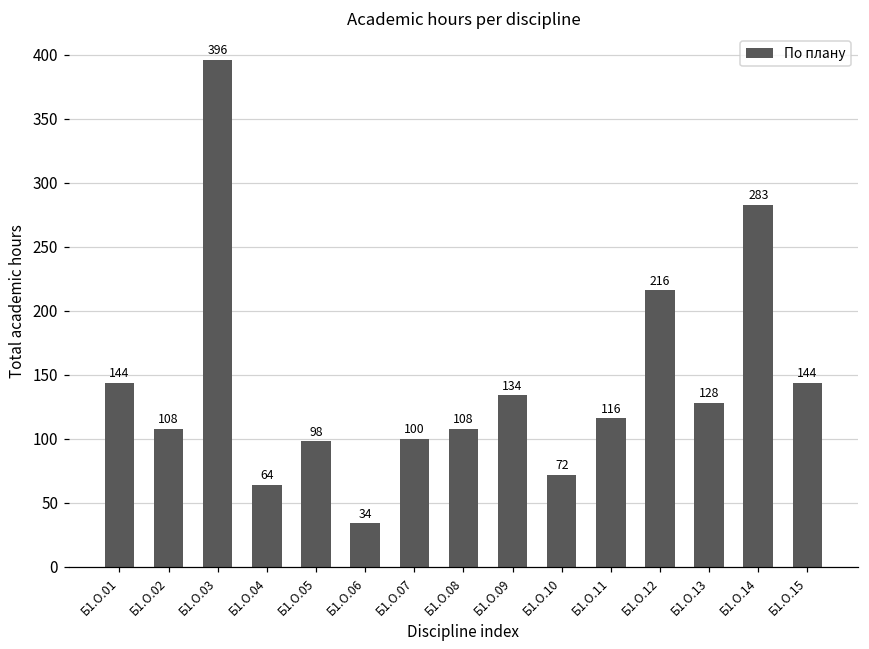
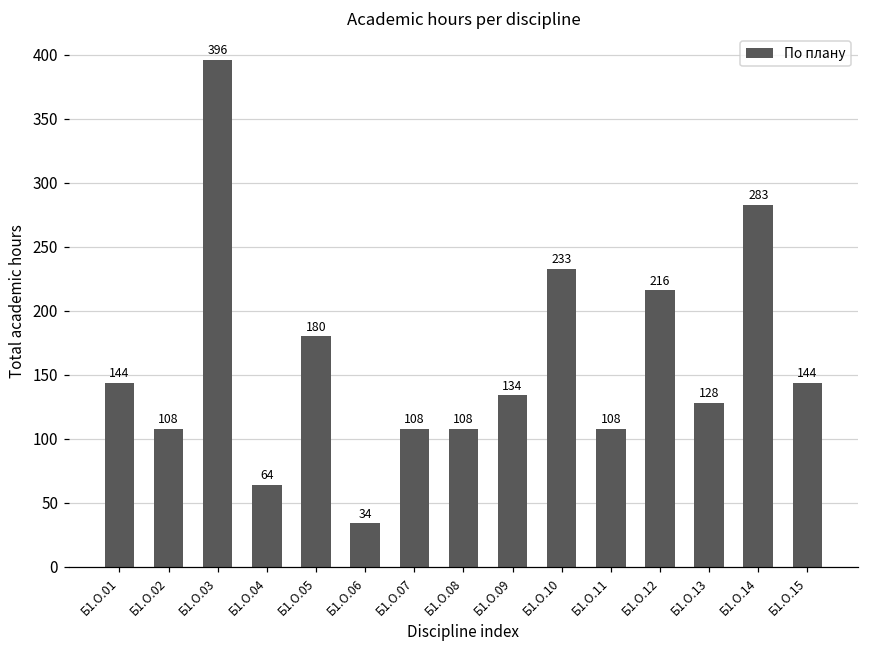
Б1.О.05: 98 -> 180
Б1.О.07: 100 -> 108
Б1.О.10: 72 -> 233
Б1.О.11: 116 -> 108
